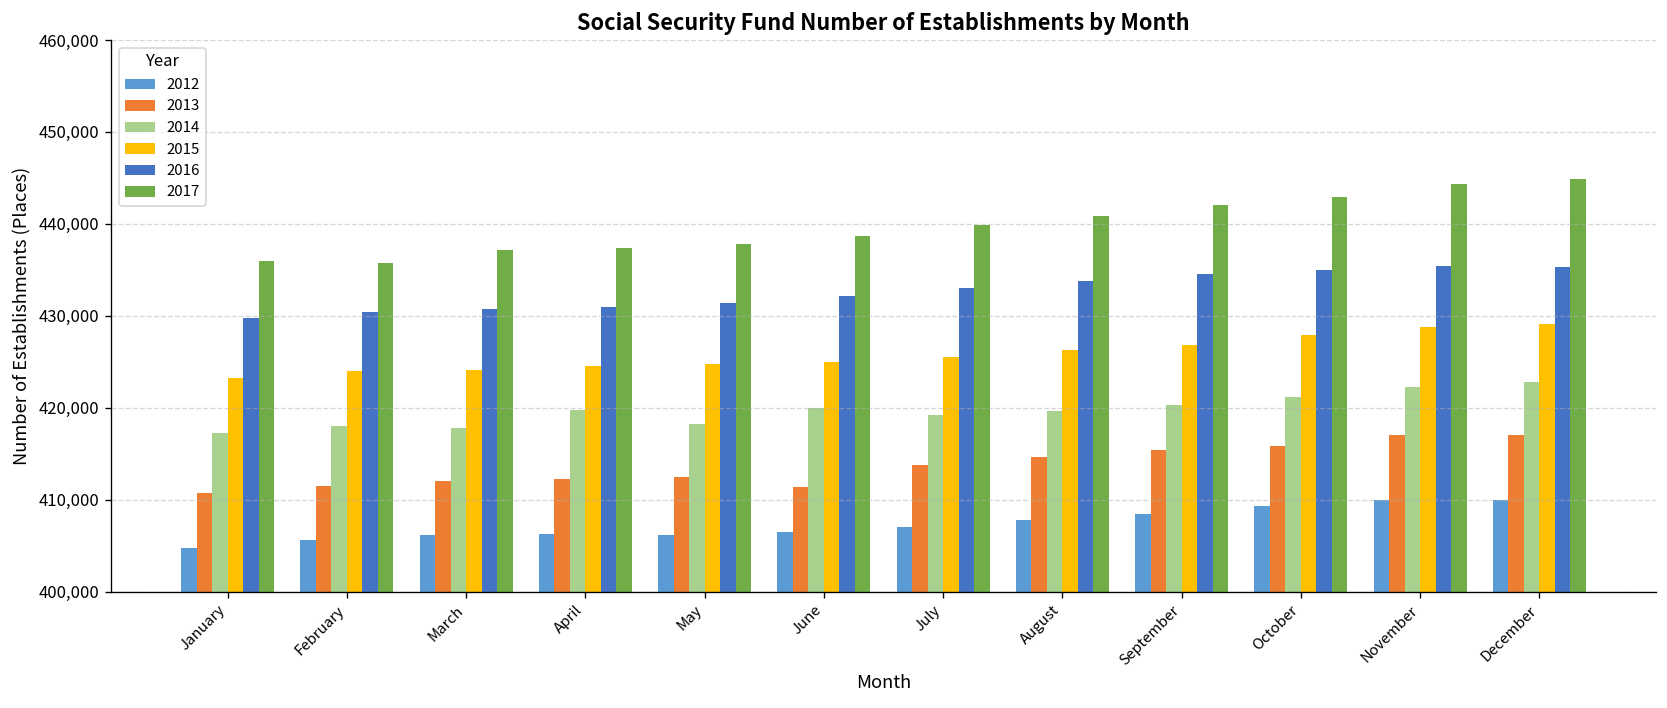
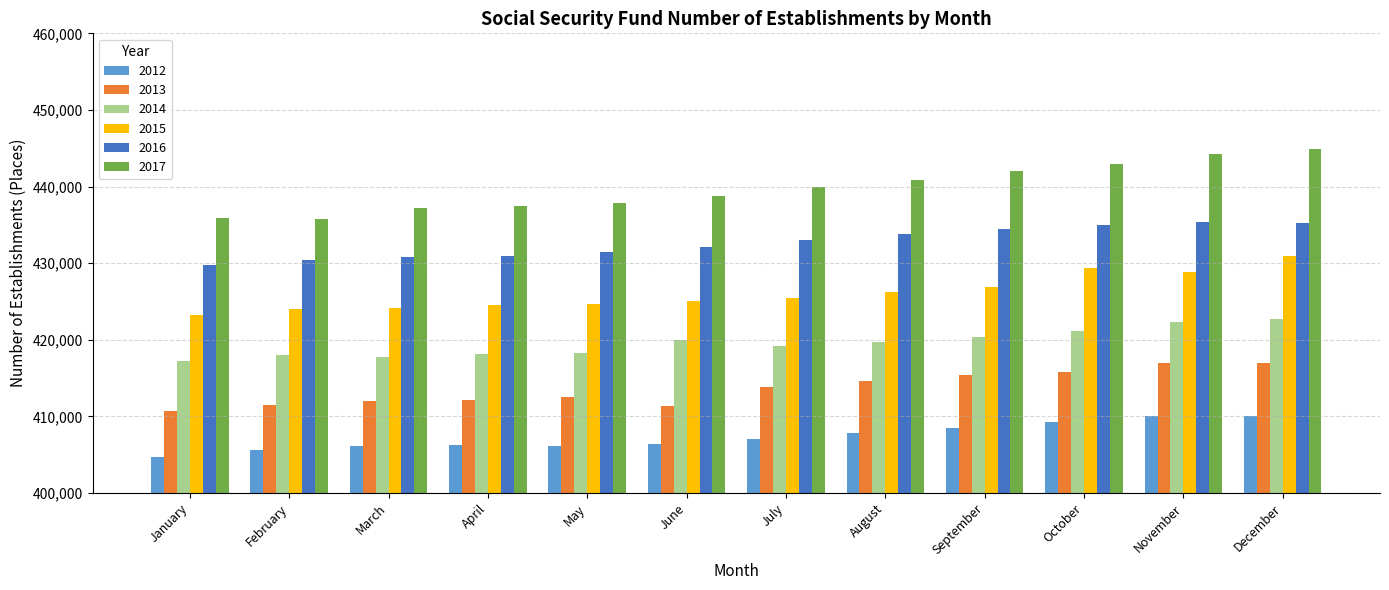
2014, April: 420,000 -> 418,000
2015, October: 428,000 -> 429,000
2015, December: 429,000 -> 431,000
